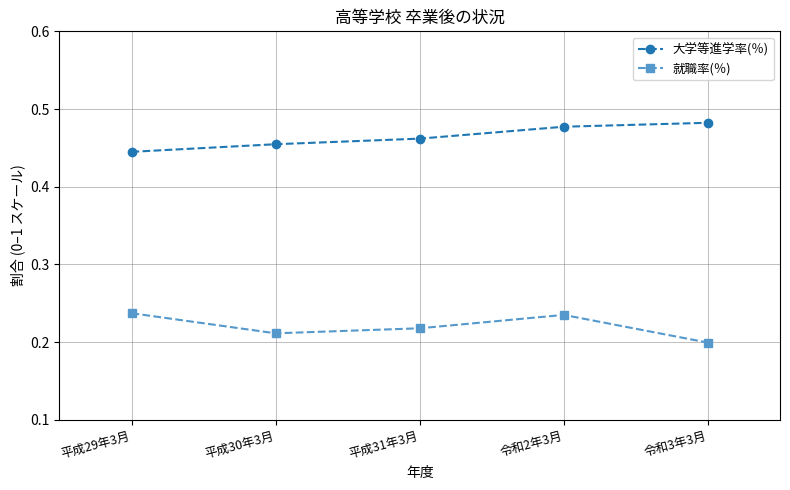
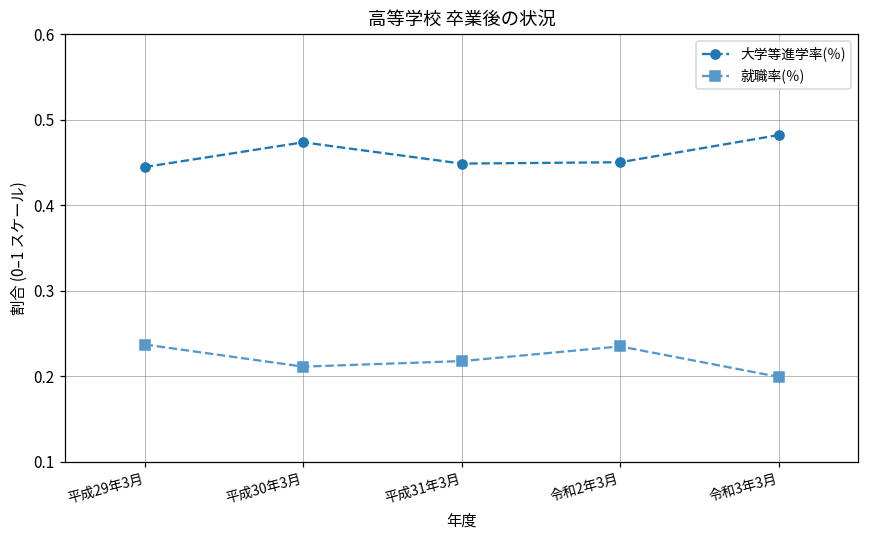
大学等進学率(％), 平成30年3月: 0.45 -> 0.47
大学等進学率(％), 平成31年3月: 0.46 -> 0.45
大学等進学率(％), 令和2年3月: 0.48 -> 0.45
